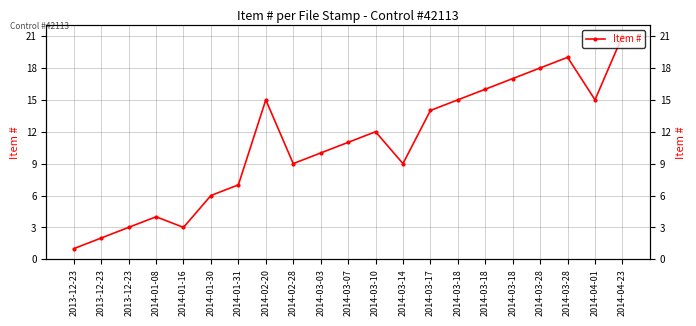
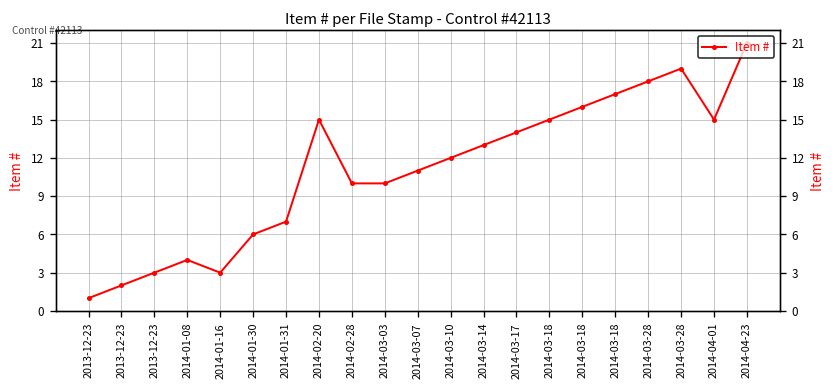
2014-02-28: 9 -> 10
2014-03-14: 9 -> 13
